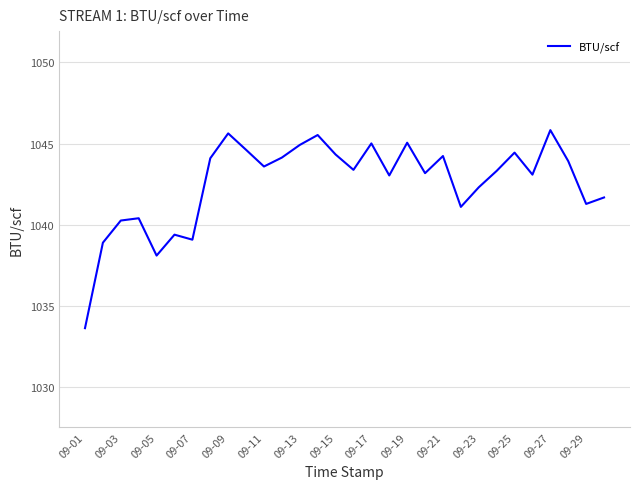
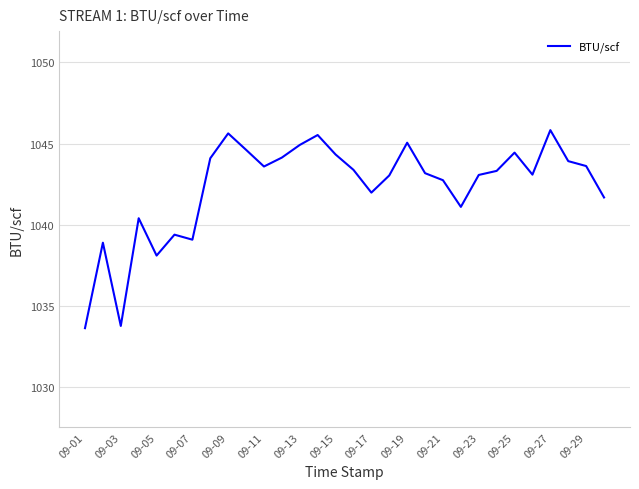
09-03: 1040.2 -> 1033.7
09-17: 1045.0 -> 1042.0
09-21: 1044.2 -> 1042.7
09-23: 1042.3 -> 1043.1
09-29: 1041.3 -> 1043.6
